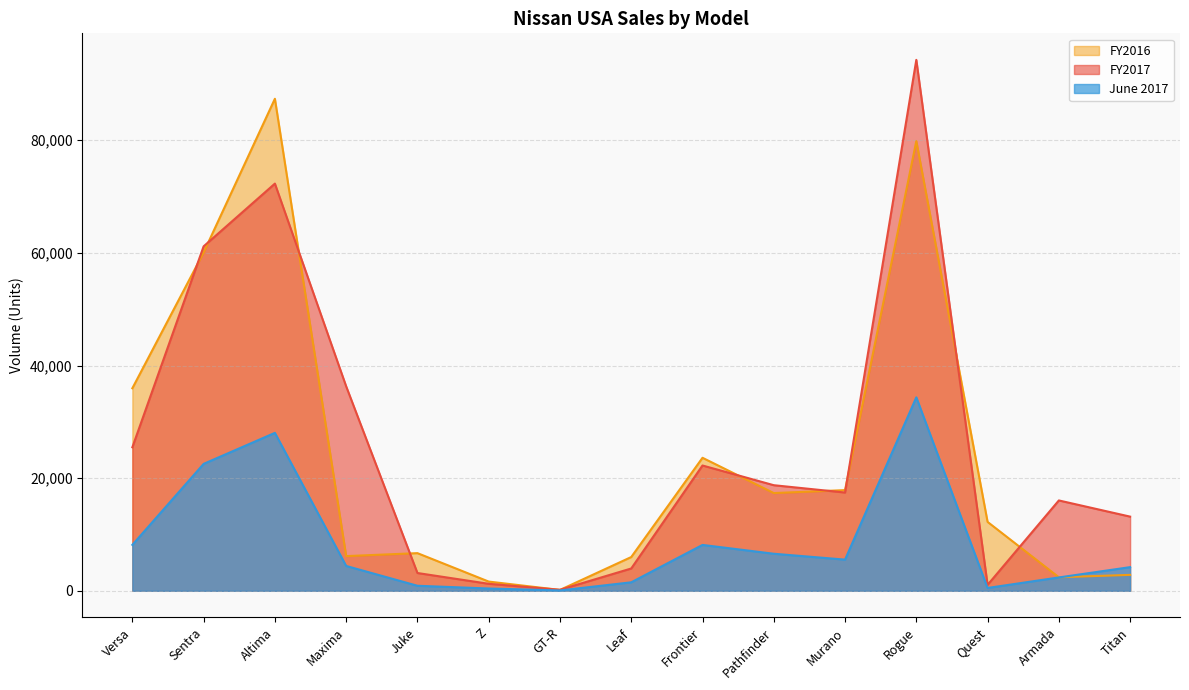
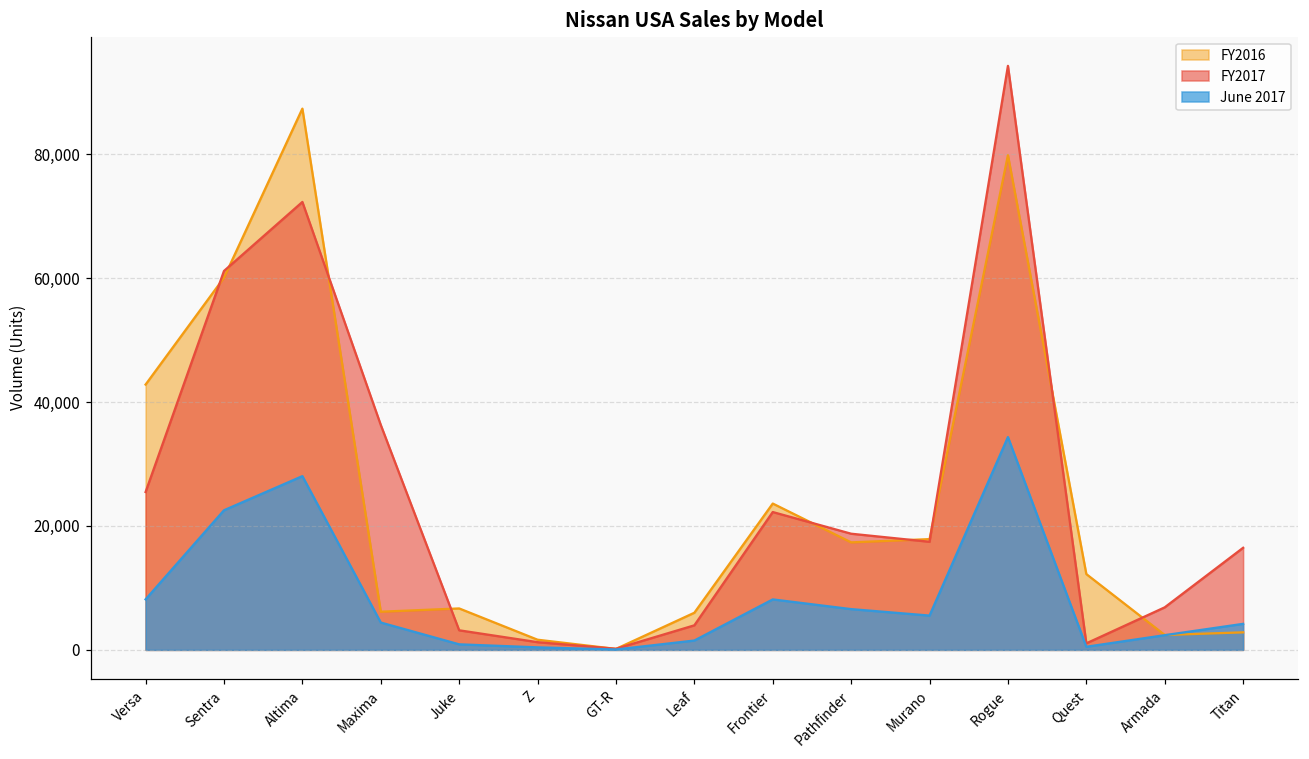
FY2016, Versa: 36,000 -> 43,000
FY2017, Armada: 16,000 -> 7,000
FY2017, Titan: 13,000 -> 16,000
